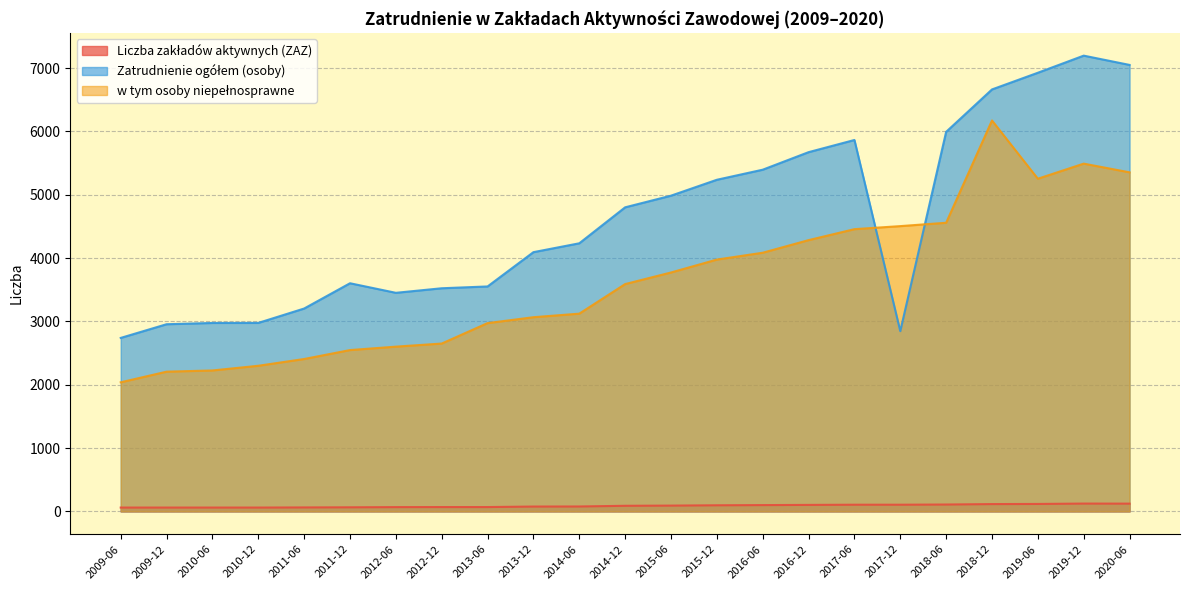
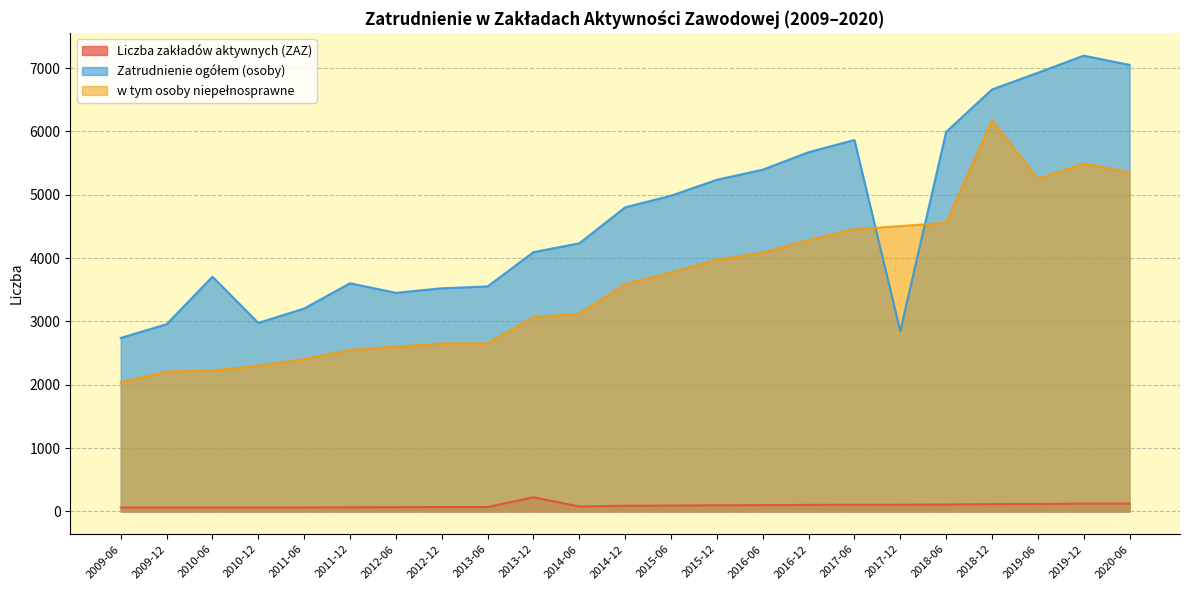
Zatrudnienie ogółem (osoby), 2010-06: 3000 -> 3700
w tym osoby niepełnosprawne, 2013-06: 3000 -> 2700
Liczba zakładów aktywnych (ZAZ), 2013-12: 100 -> 200
